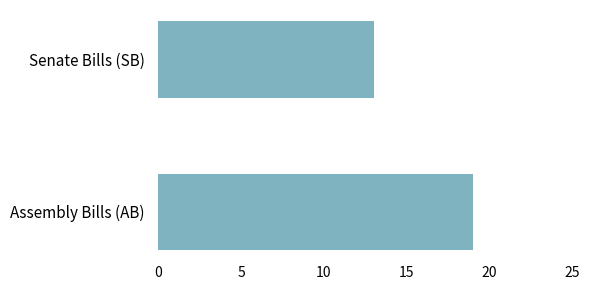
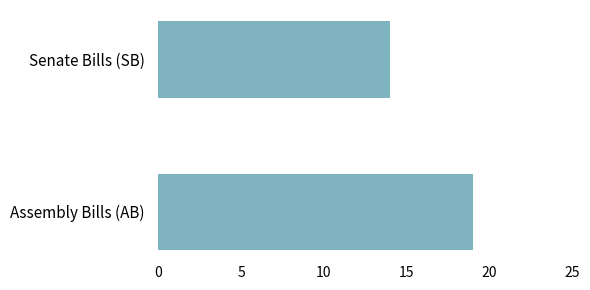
Senate Bills (SB): 13 -> 14
